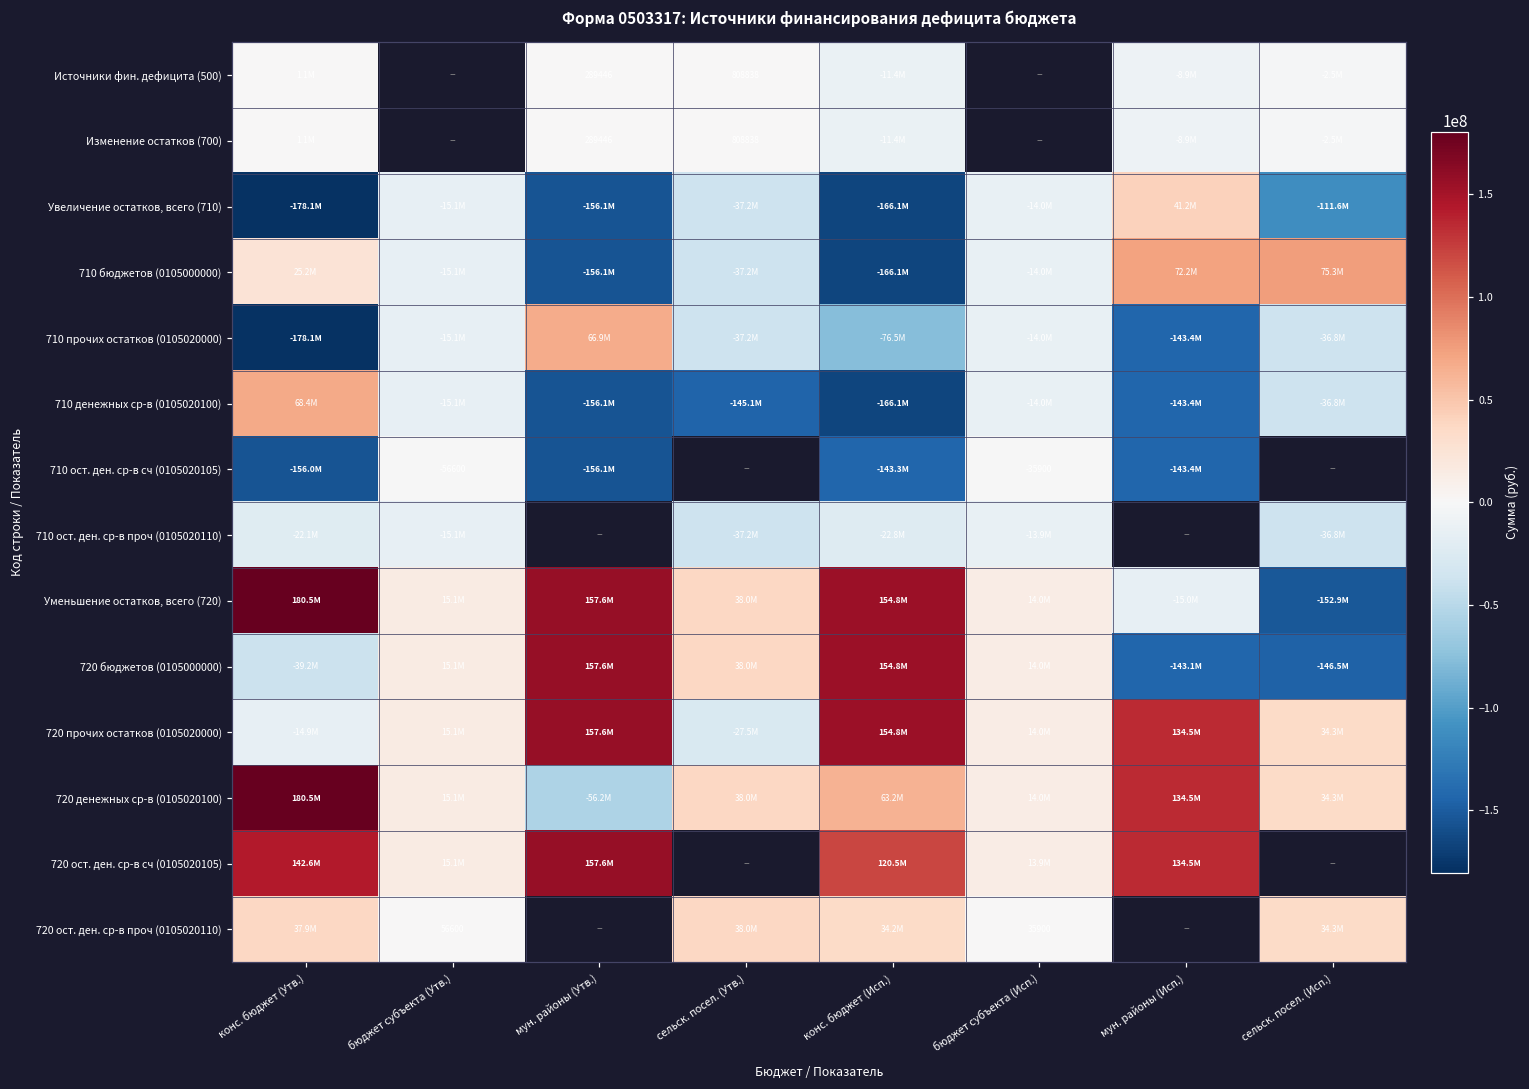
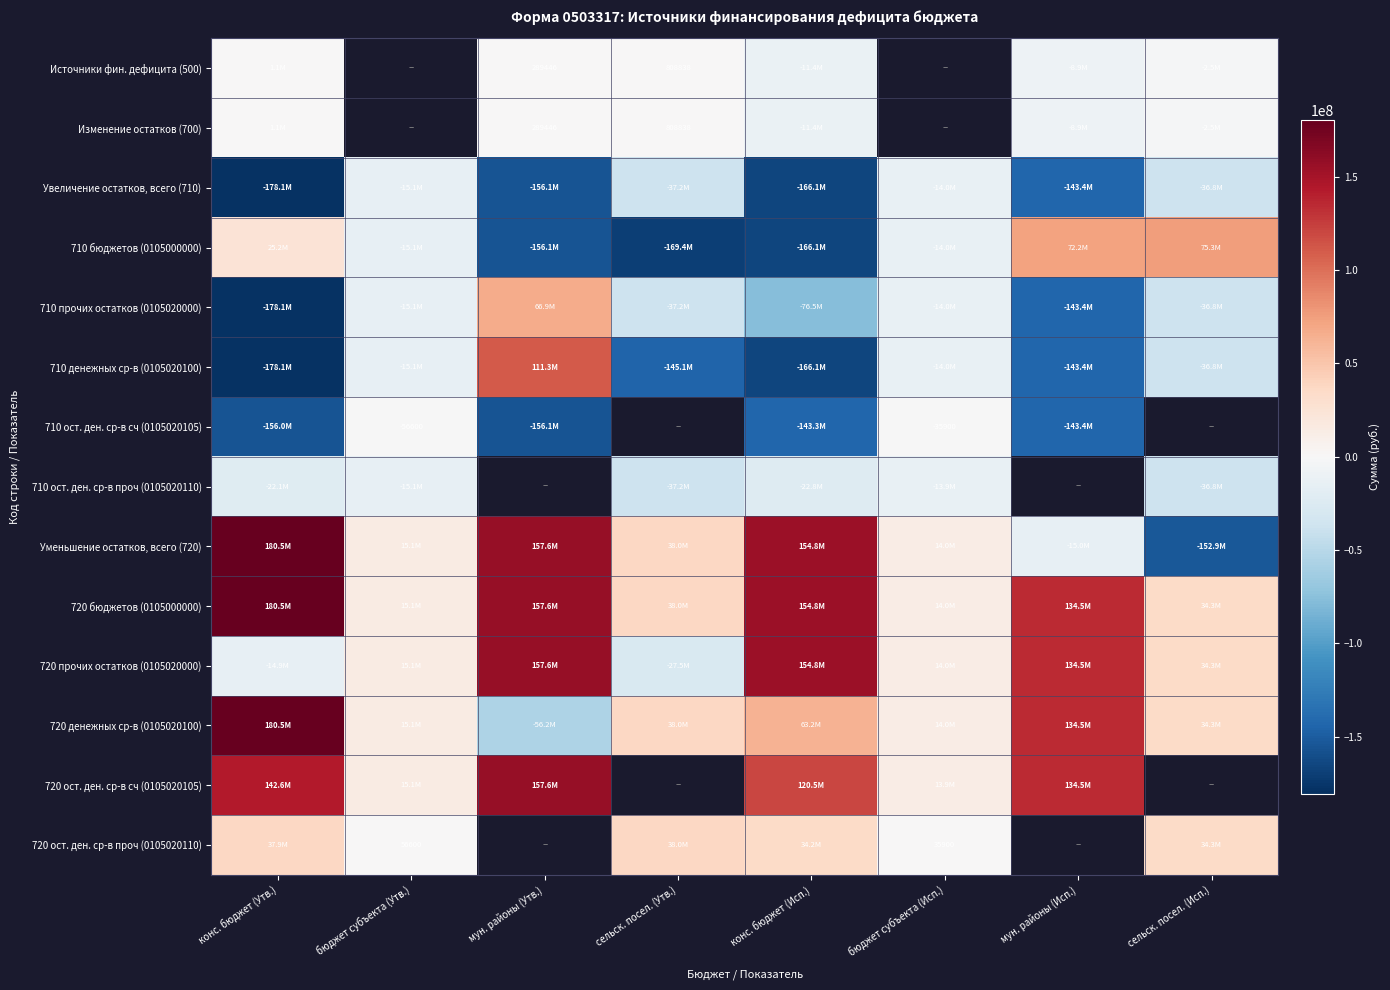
Увеличение остатков, всего (710), мун. районы (Исп.): 41.2M -> -143.4M
Увеличение остатков, всего (710), сельск. посел. (Исп.): -111.6M -> -36.8M
710 бюджетов (0105000000), сельск. посел. (Утв.): -37.2M -> -169.4M
710 денежных ср-в (0105020100), конс. бюджет (Утв.): 68.4M -> -178.1M
710 денежных ср-в (0105020100), мун. районы (Утв.): -156.1M -> 111.3M
720 бюджетов (0105000000), конс. бюджет (Утв.): -39.2M -> 180.5M
720 бюджетов (0105000000), мун. районы (Исп.): -143.1M -> 134.5M
720 бюджетов (0105000000), сельск. посел. (Исп.): -146.5M -> 34.3M
